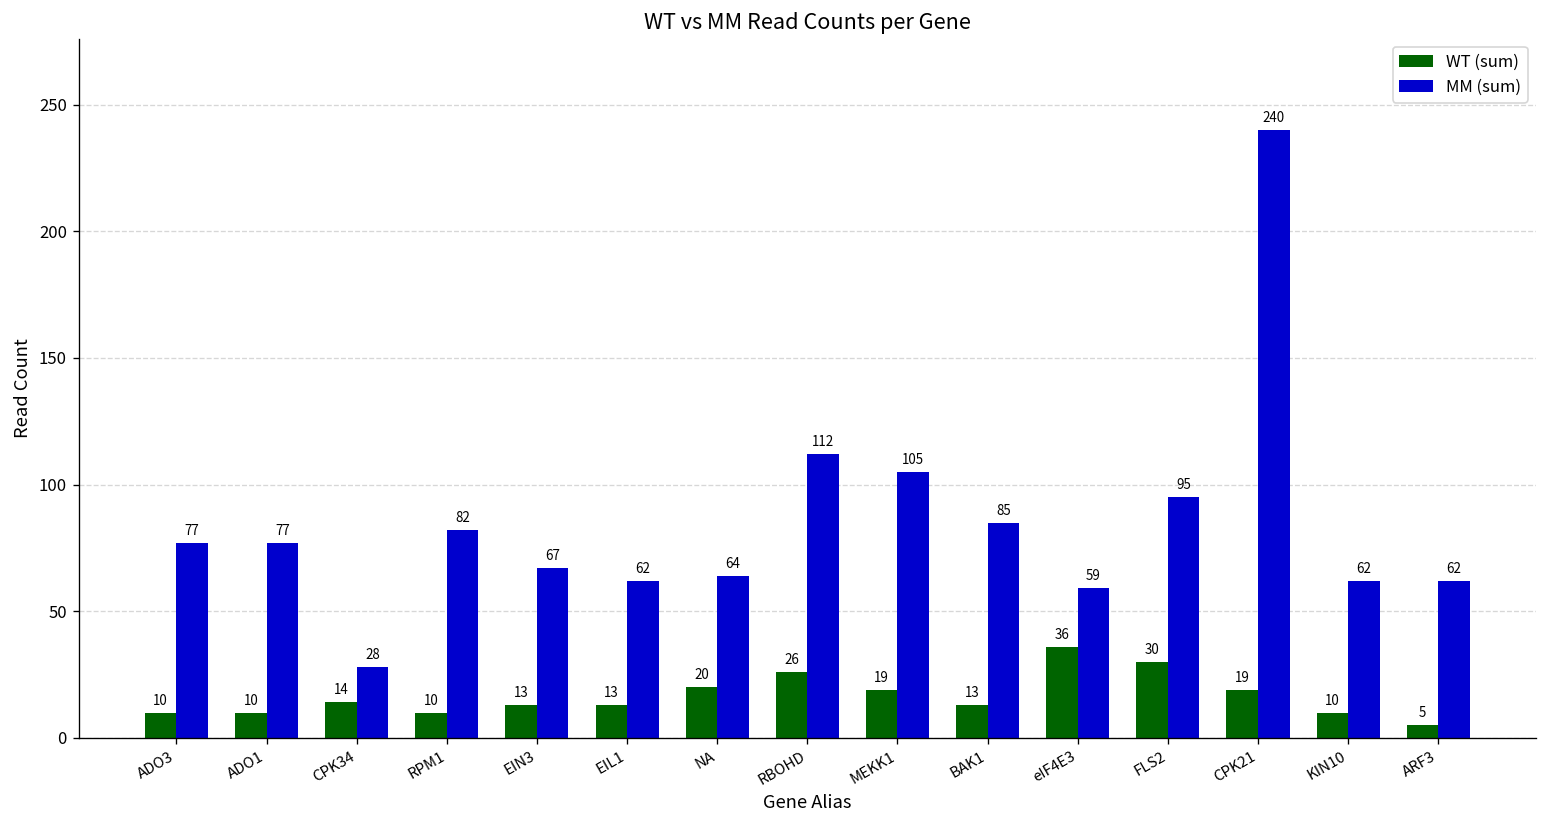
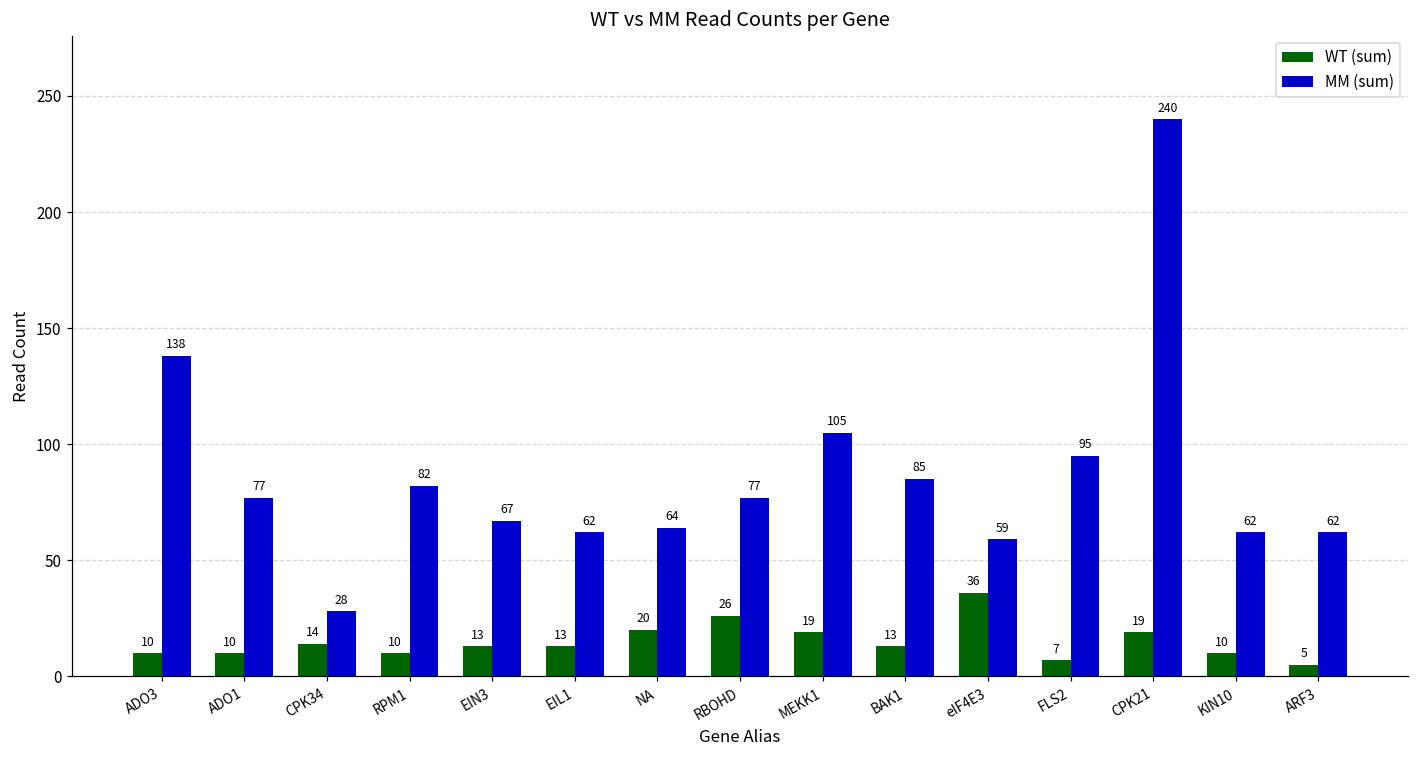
MM (sum), ADO3: 77 -> 138
MM (sum), RBOHD: 112 -> 77
WT (sum), FLS2: 30 -> 7
